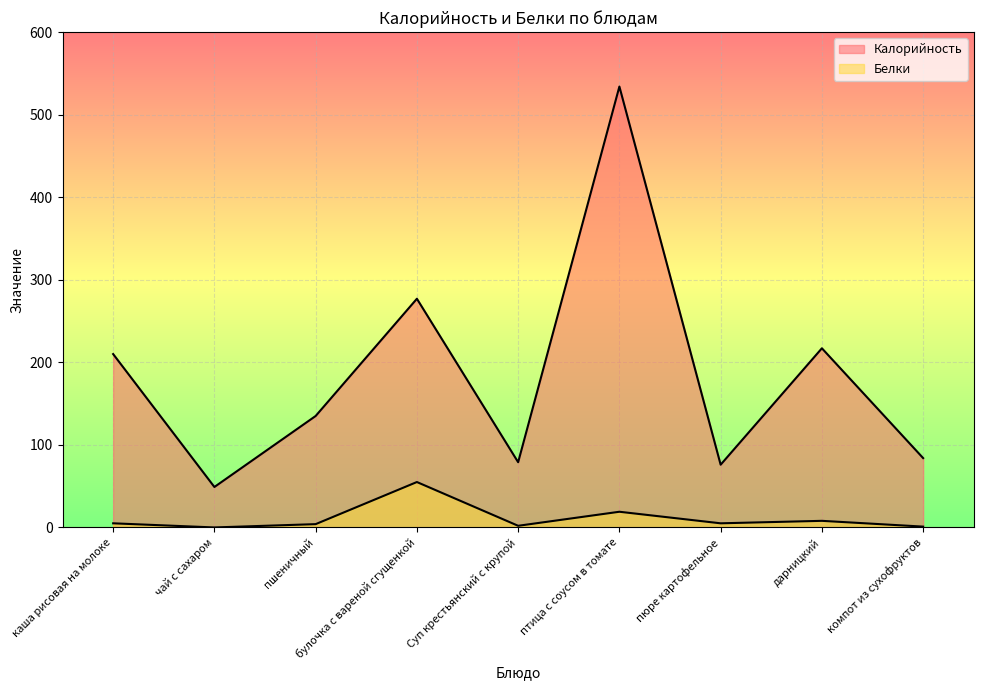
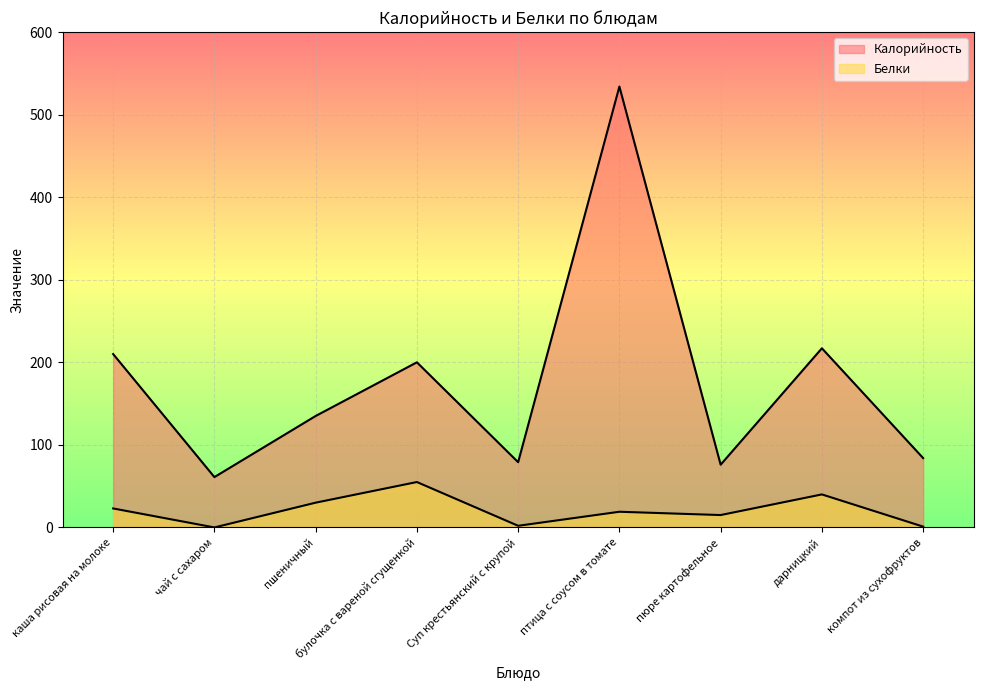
Белки, каша рисовая на молоке: 10 -> 20
Калорийность, чай с сахаром: 50 -> 60
Белки, пшеничный: 0 -> 30
Калорийность, булочка с вареной сгущенкой: 280 -> 200
Белки, пюре картофельное: 10 -> 20
Белки, дарницкий: 10 -> 40
